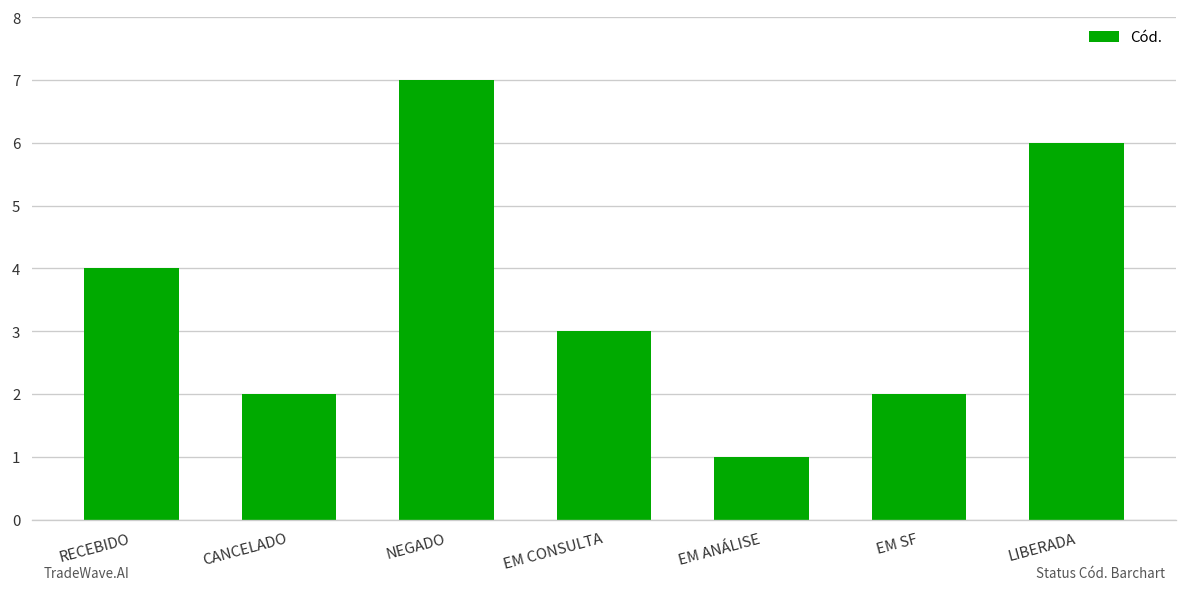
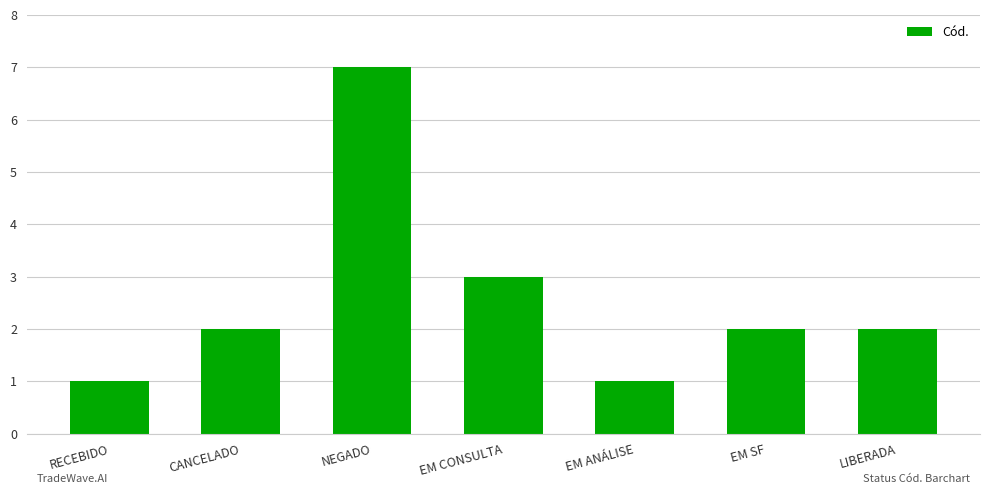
RECEBIDO: 4 -> 1
LIBERADA: 6 -> 2
